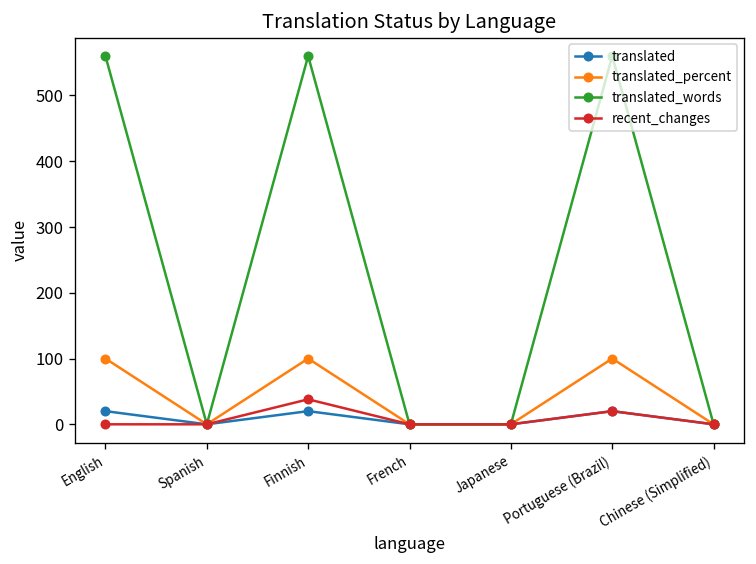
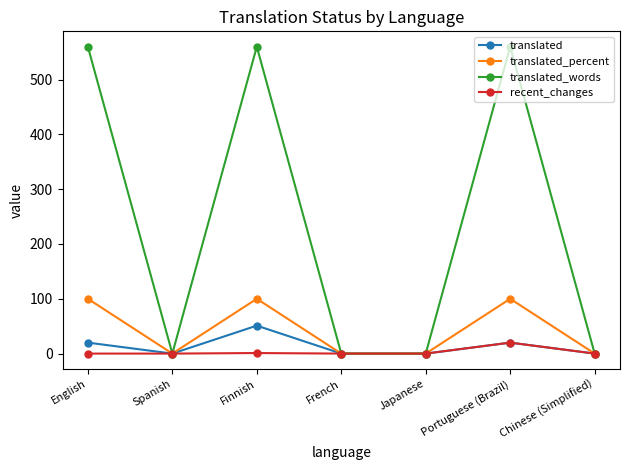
translated, Finnish: 20 -> 50
recent_changes, Finnish: 40 -> 0
